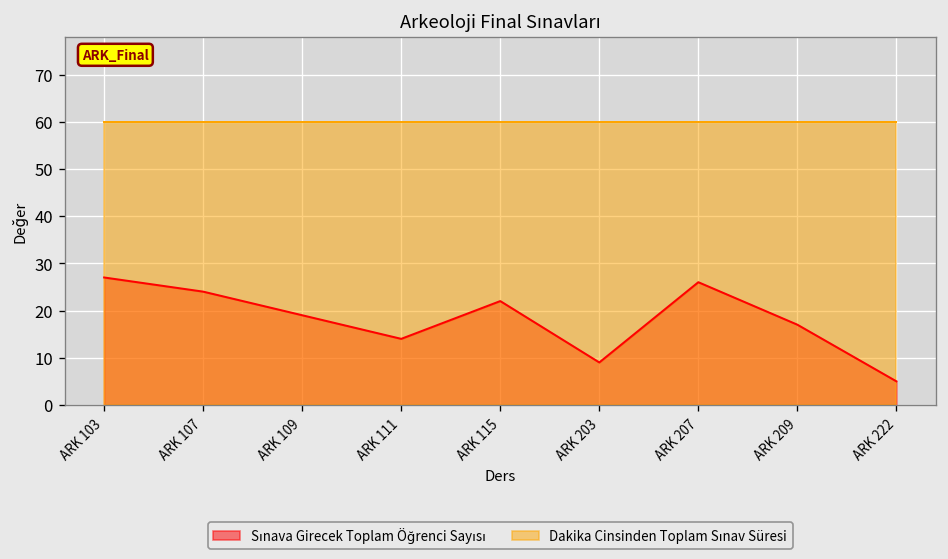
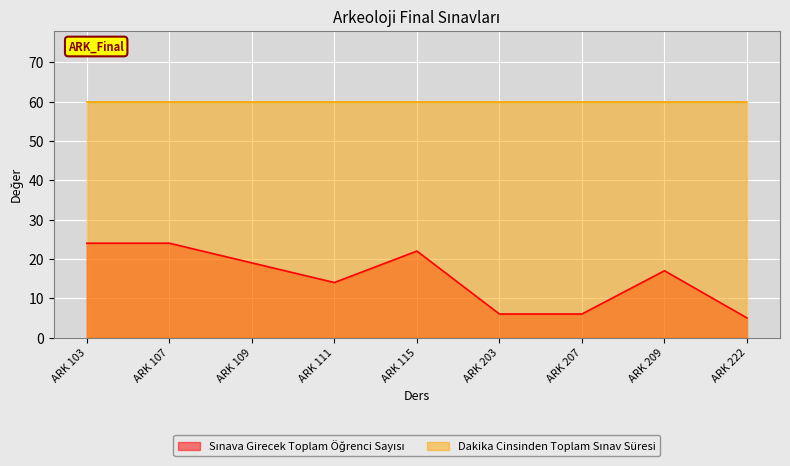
Sınava Girecek Toplam Öğrenci Sayısı, ARK 103: 27 -> 24
Sınava Girecek Toplam Öğrenci Sayısı, ARK 203: 9 -> 6
Sınava Girecek Toplam Öğrenci Sayısı, ARK 207: 26 -> 6
